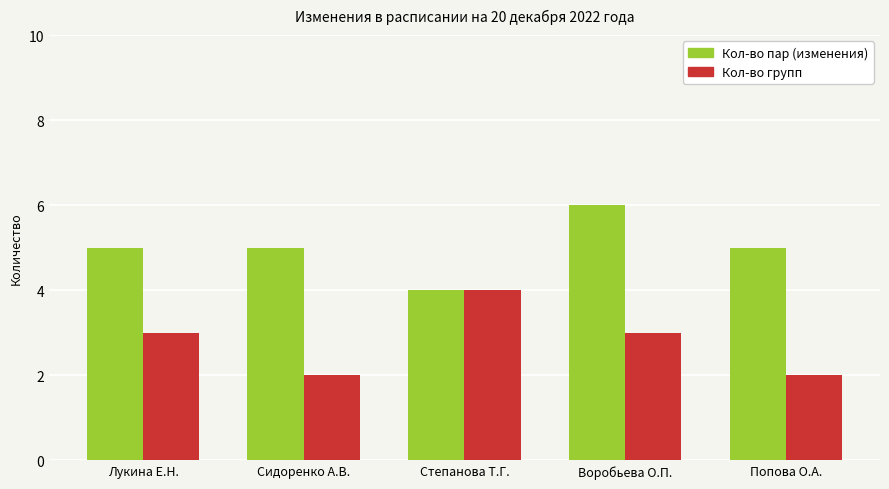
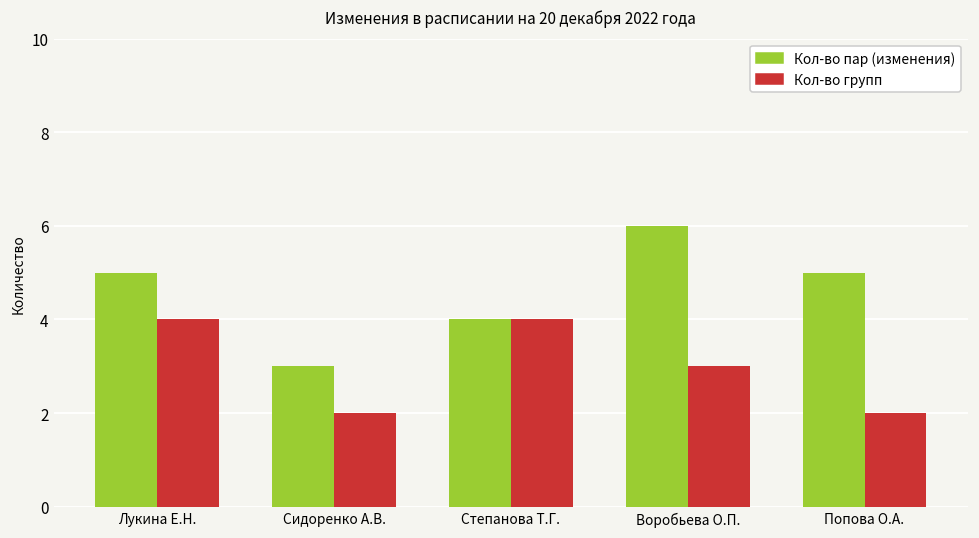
Кол-во групп, Лукина Е.Н.: 3 -> 4
Кол-во пар (изменения), Сидоренко А.В.: 5 -> 3
